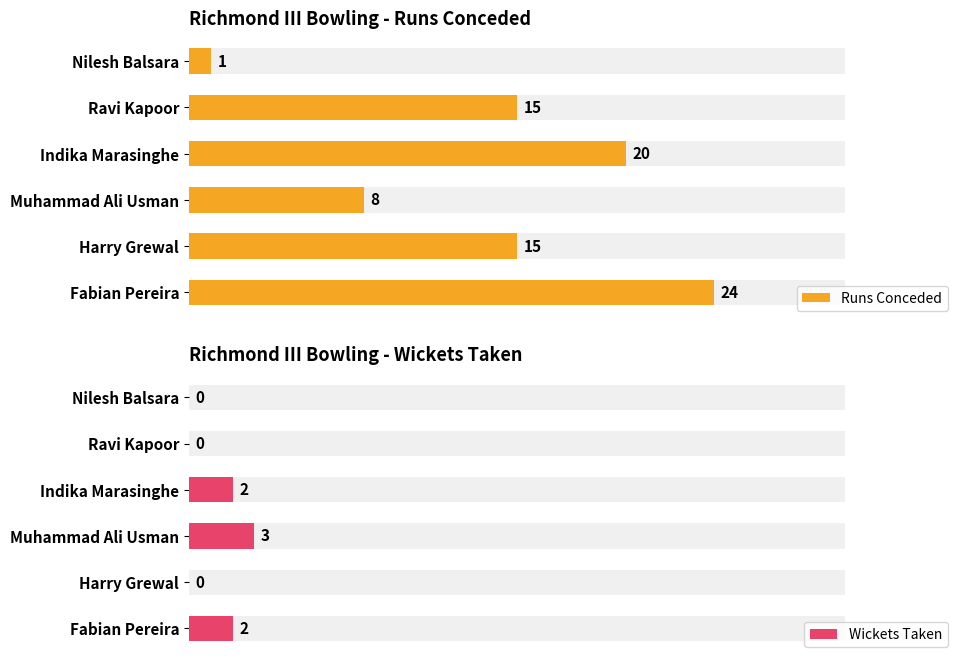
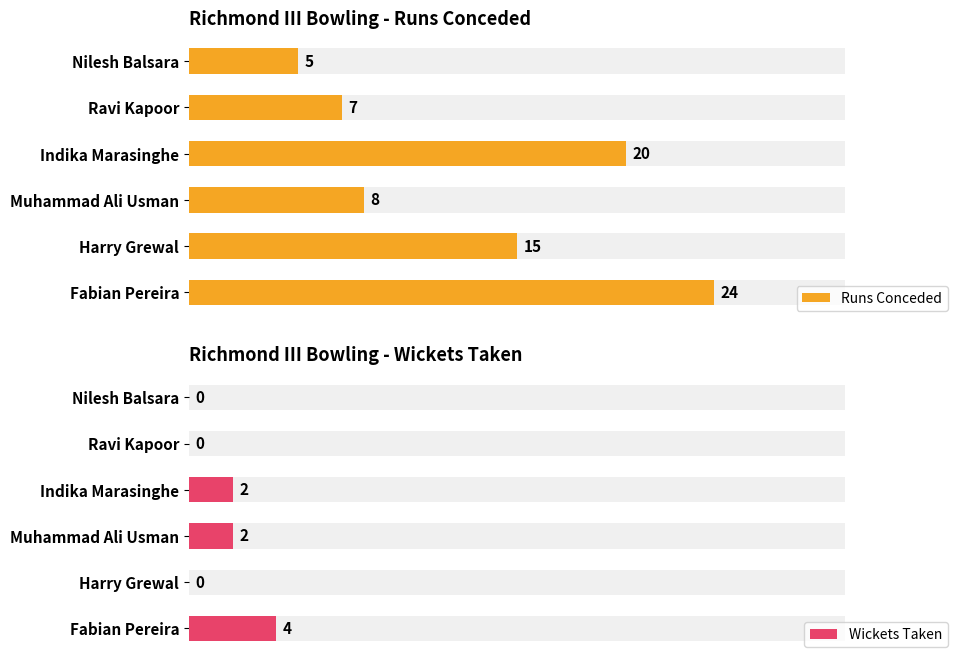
Richmond III Bowling - Runs Conceded, Runs Conceded, Nilesh Balsara: 1 -> 5
Richmond III Bowling - Runs Conceded, Runs Conceded, Ravi Kapoor: 15 -> 7
Richmond III Bowling - Wickets Taken, Wickets Taken, Muhammad Ali Usman: 3 -> 2
Richmond III Bowling - Wickets Taken, Wickets Taken, Fabian Pereira: 2 -> 4
